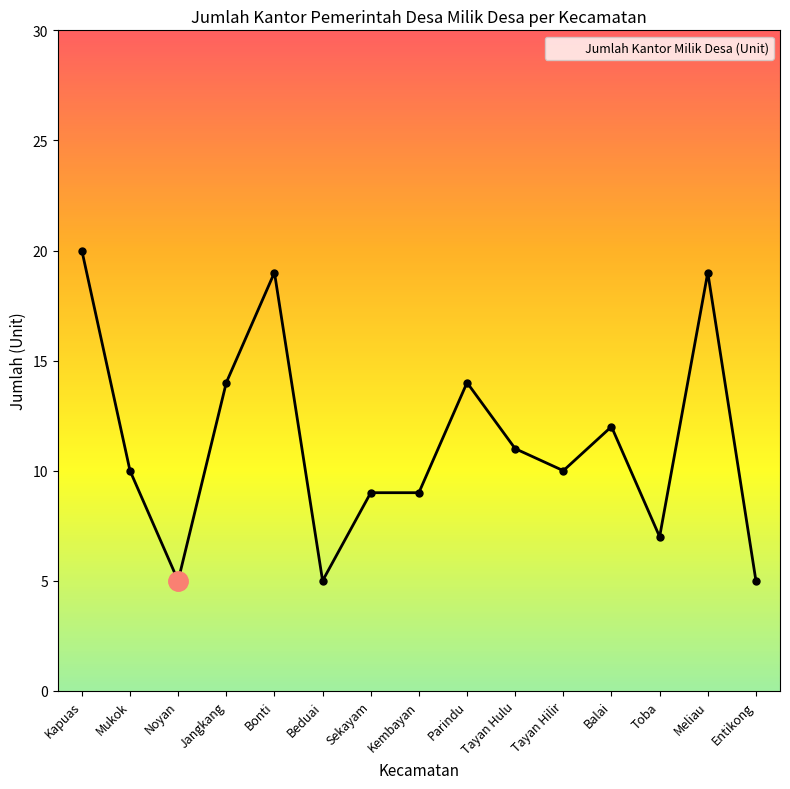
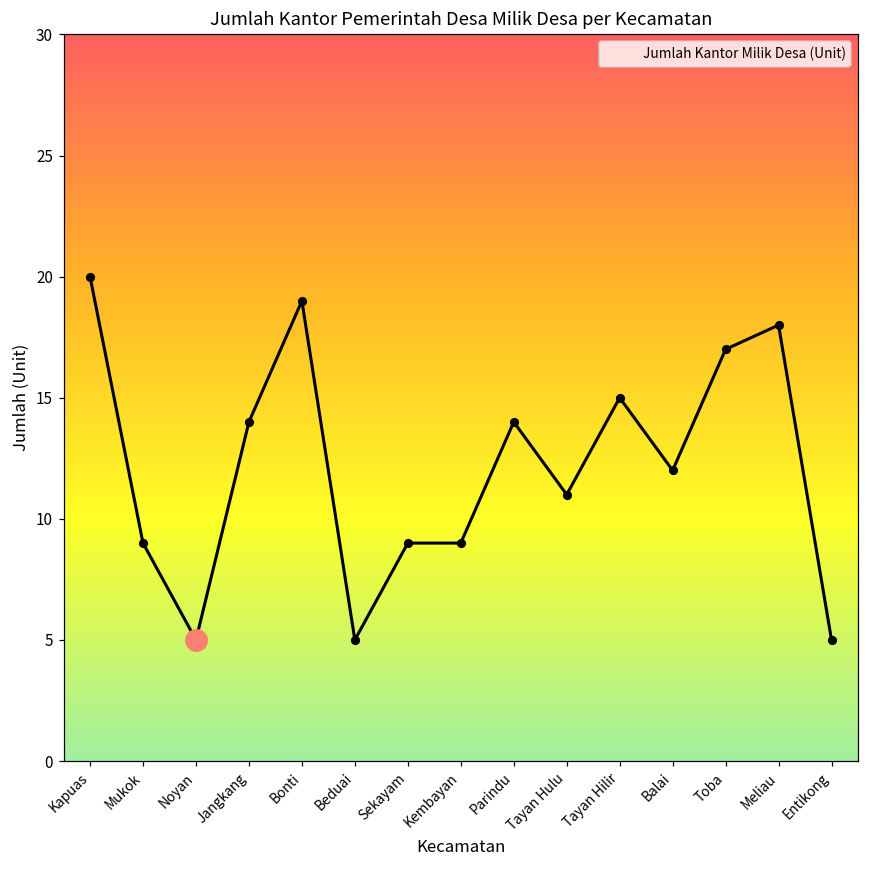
Jumlah Kantor Milik Desa (Unit), Mukok: 10 -> 9
Jumlah Kantor Milik Desa (Unit), Tayan Hilir: 10 -> 15
Jumlah Kantor Milik Desa (Unit), Toba: 7 -> 17
Jumlah Kantor Milik Desa (Unit), Meliau: 19 -> 18
